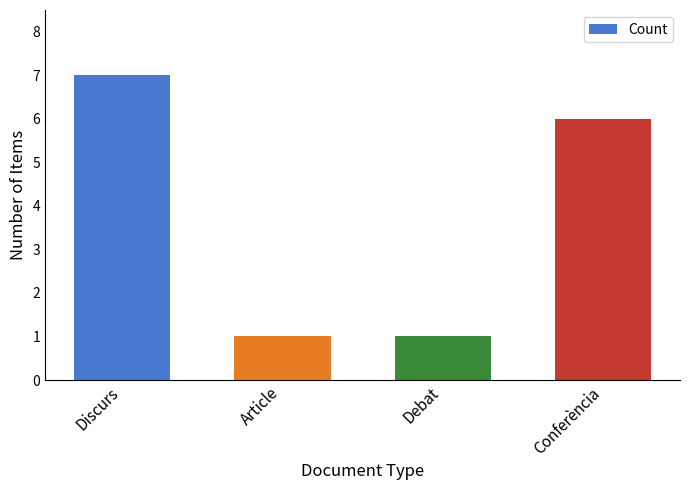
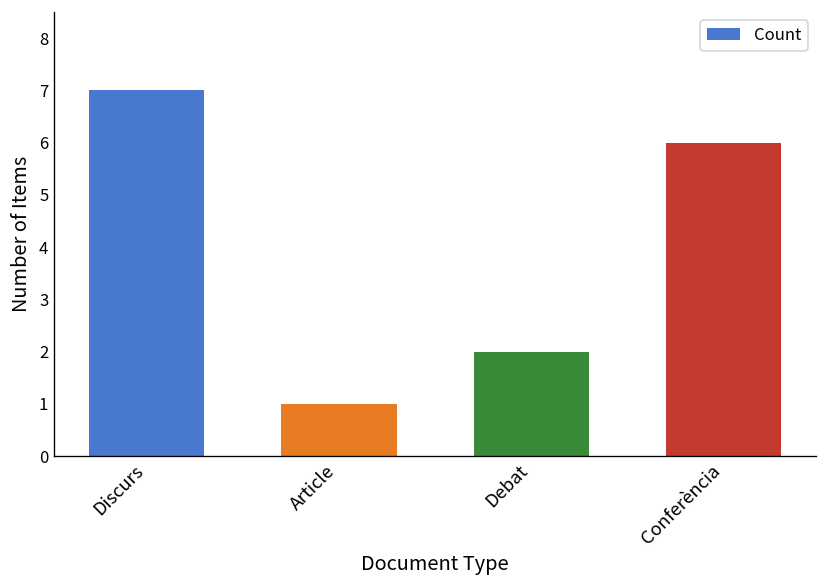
Debat: 1 -> 2
